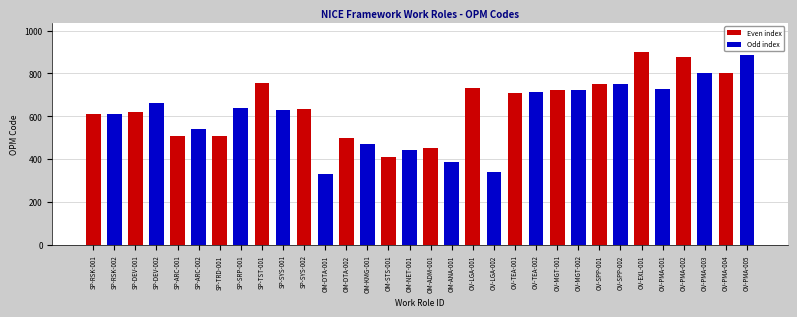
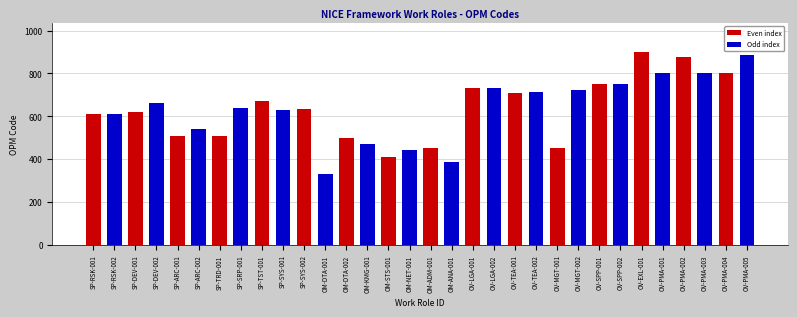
SP-TST-001: 750 -> 670
OV-LGA-002: 340 -> 730
OV-MGT-001: 720 -> 450
OV-PMA-001: 730 -> 800
